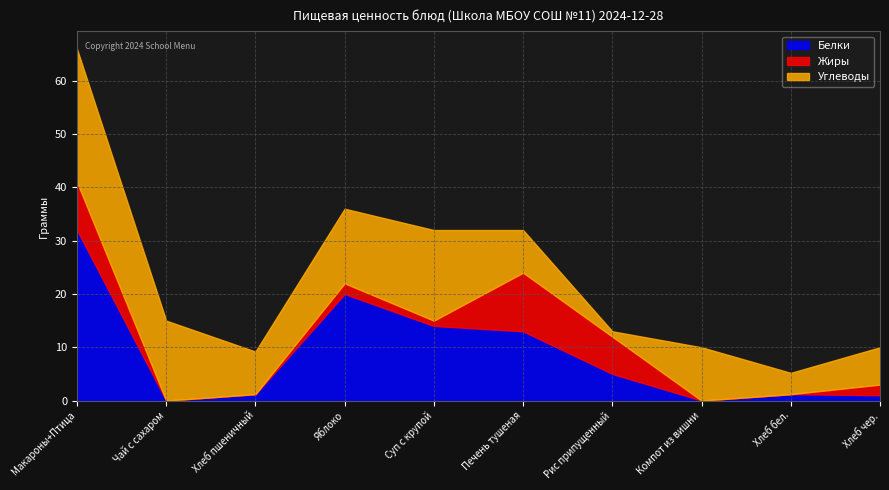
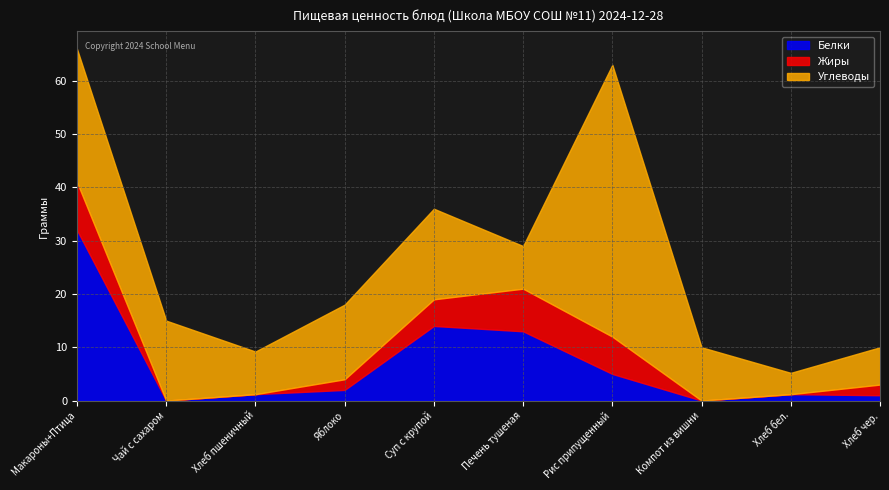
Белки, Яблоко: 20 -> 2
Жиры, Суп с крупой: 1 -> 5
Жиры, Печень тушеная: 11 -> 8
Углеводы, Рис припущенный: 1 -> 51
